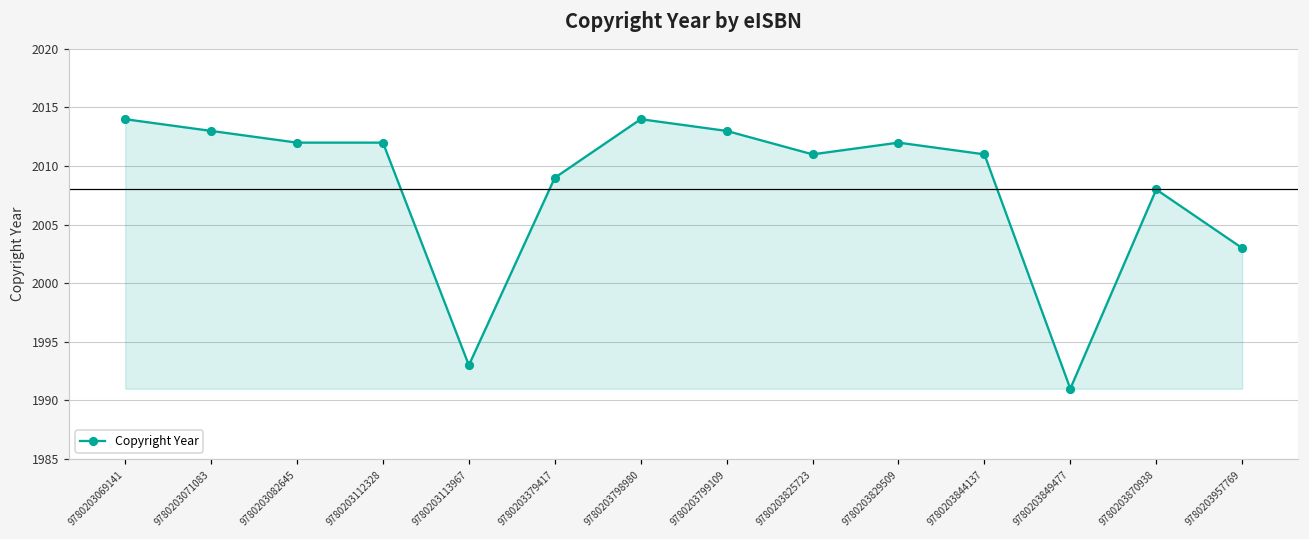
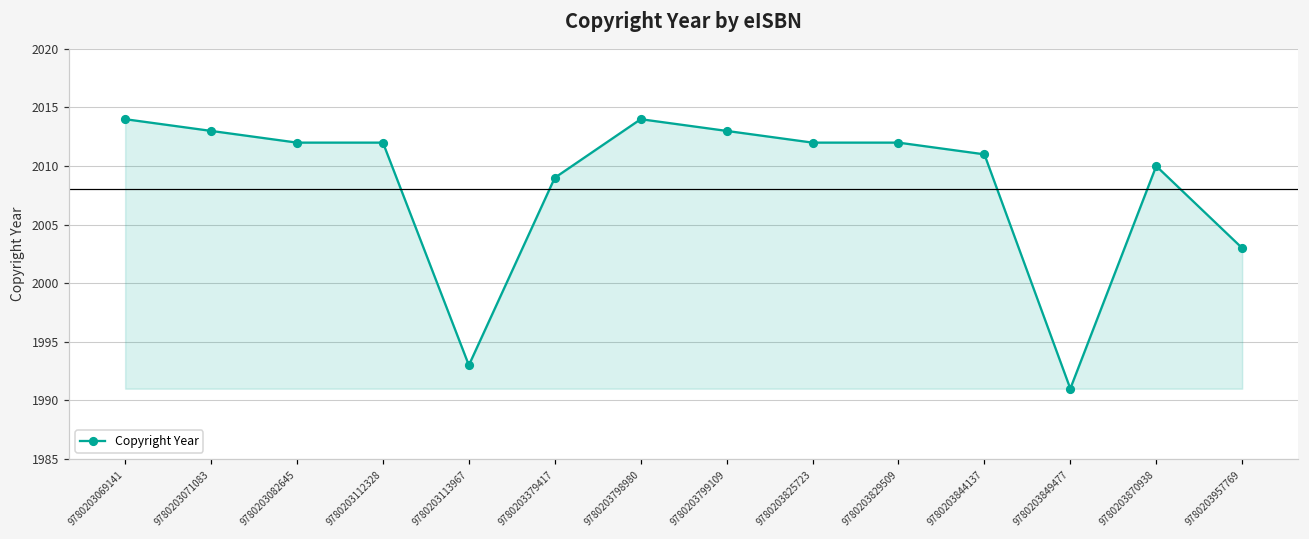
9780203825723: 2011 -> 2012
9780203870938: 2008 -> 2010
